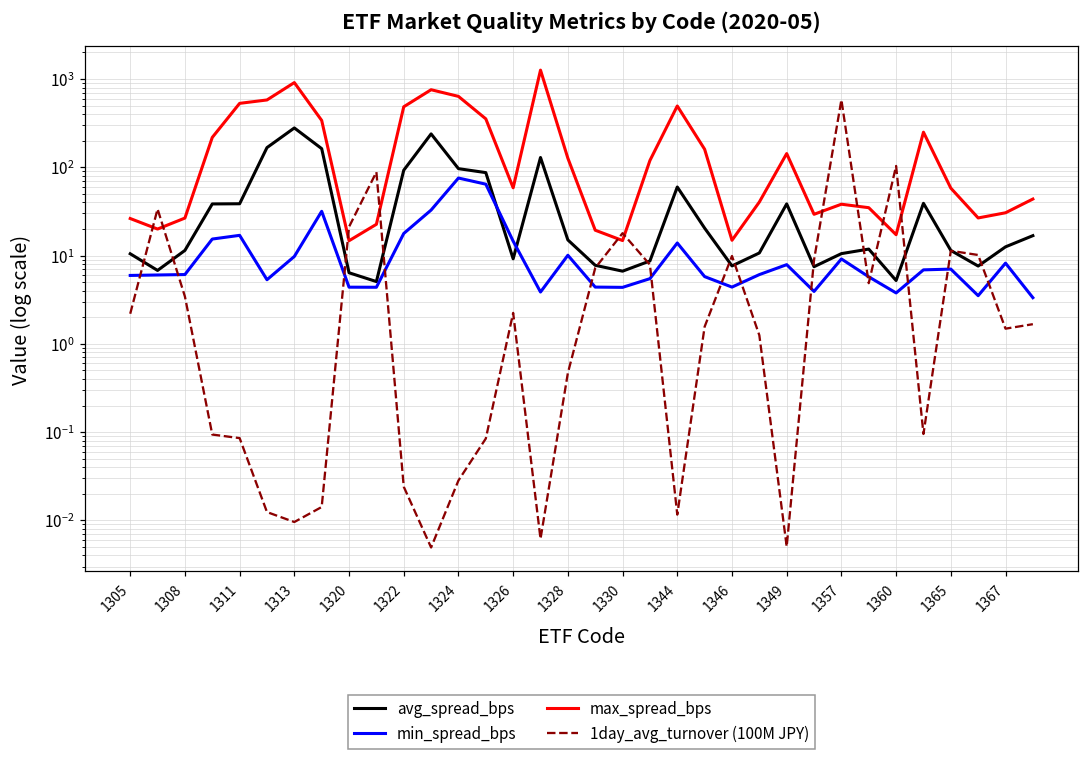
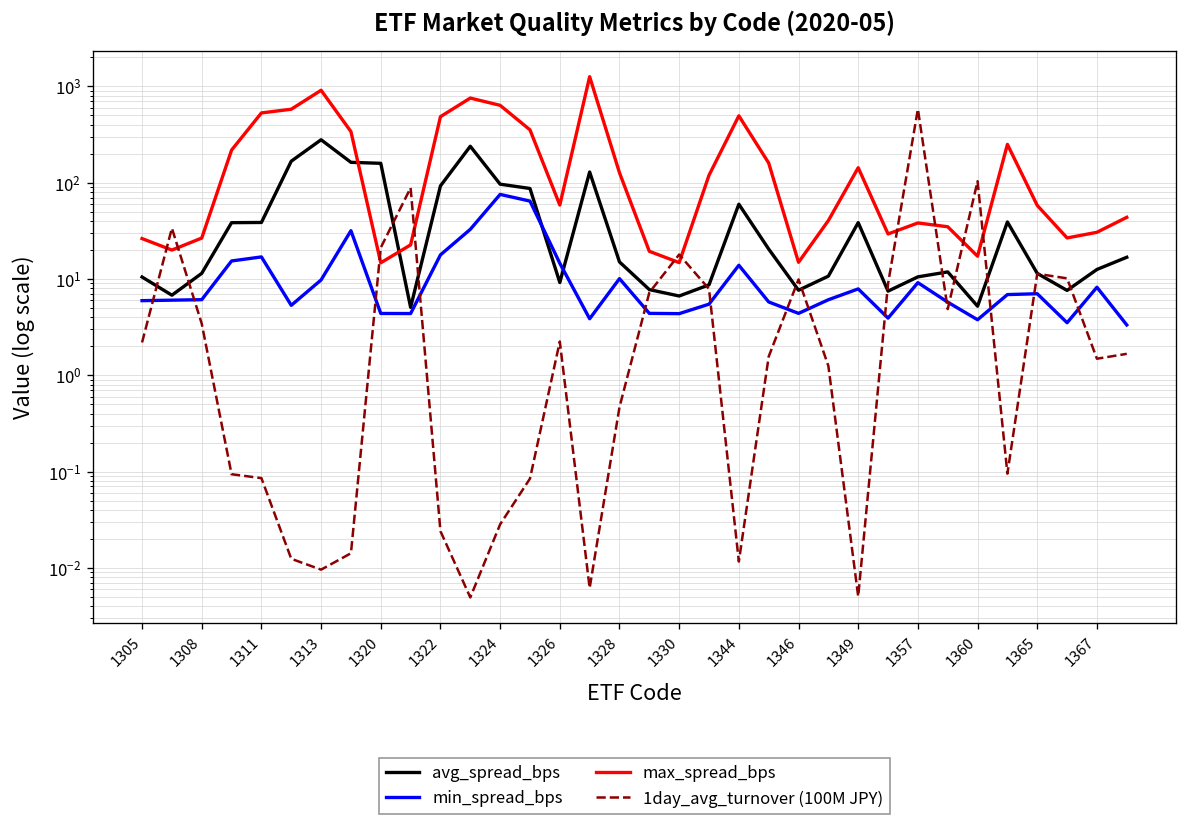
avg_spread_bps, 1320: 6 -> 160
